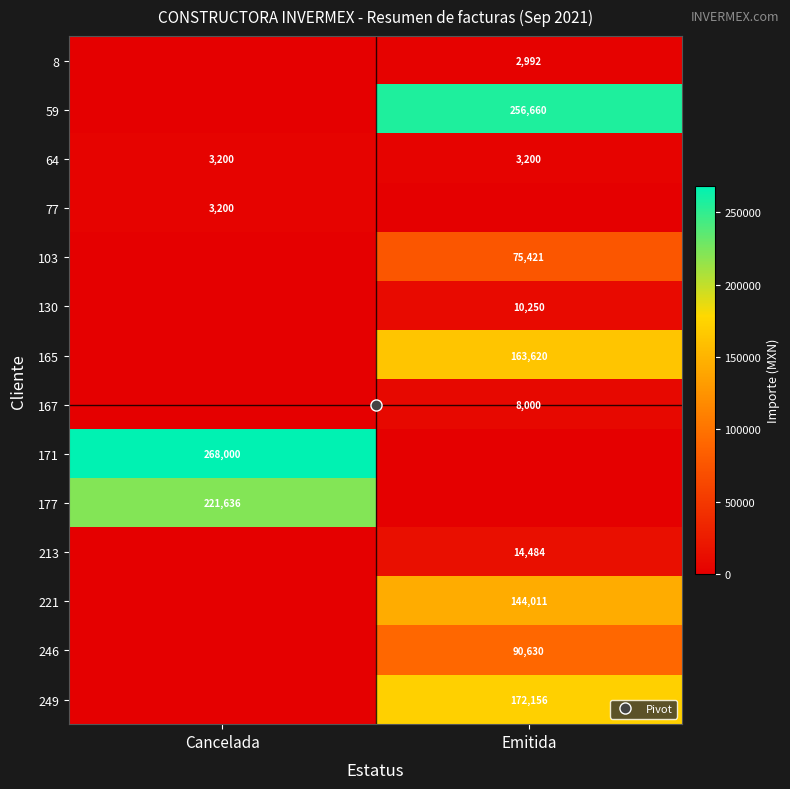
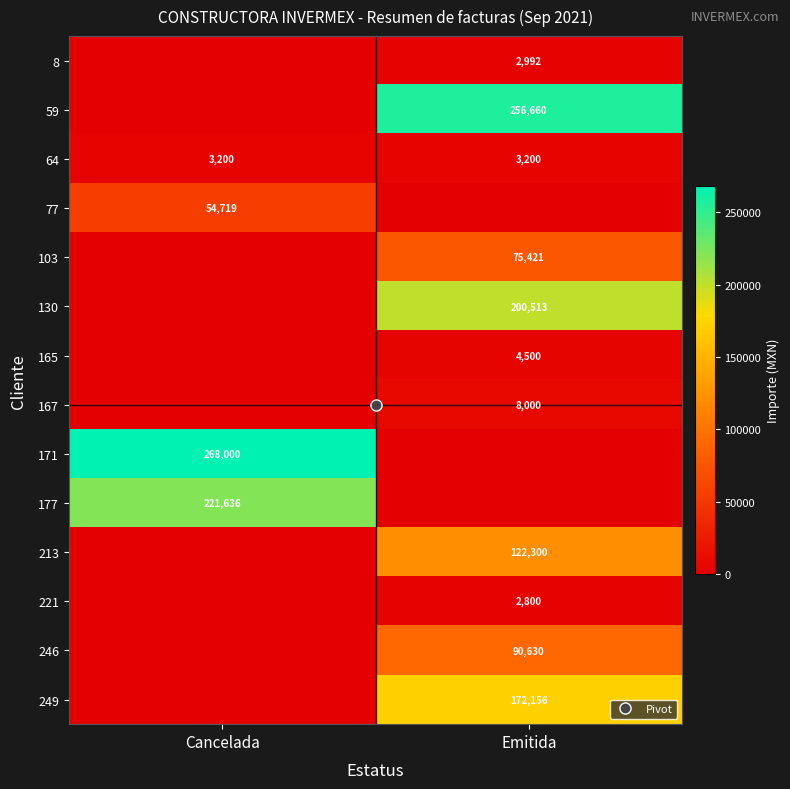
77, Cancelada: 3,200 -> 54,719
130, Emitida: 10,250 -> 200,513
165, Emitida: 163,620 -> 4,500
213, Emitida: 14,484 -> 122,300
221, Emitida: 144,011 -> 2,800
